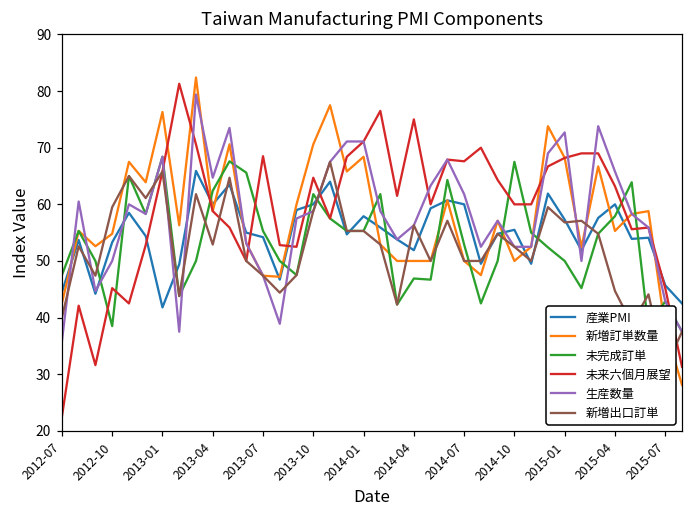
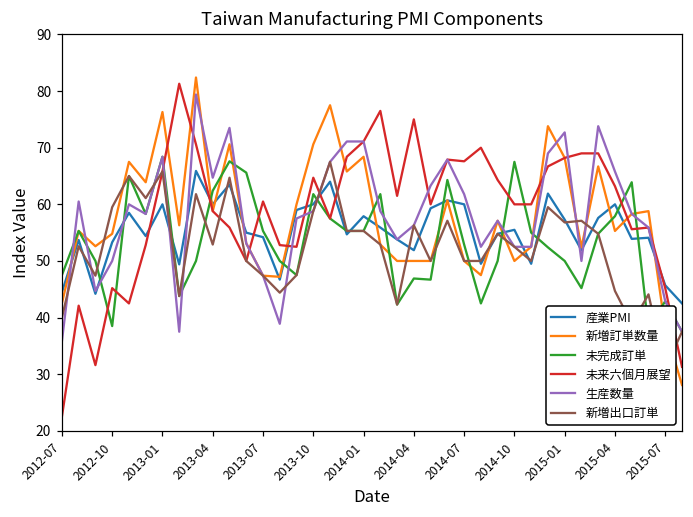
産業PMI, 2013-01: 42 -> 60
未来六個月展望, 2013-07: 69 -> 61
